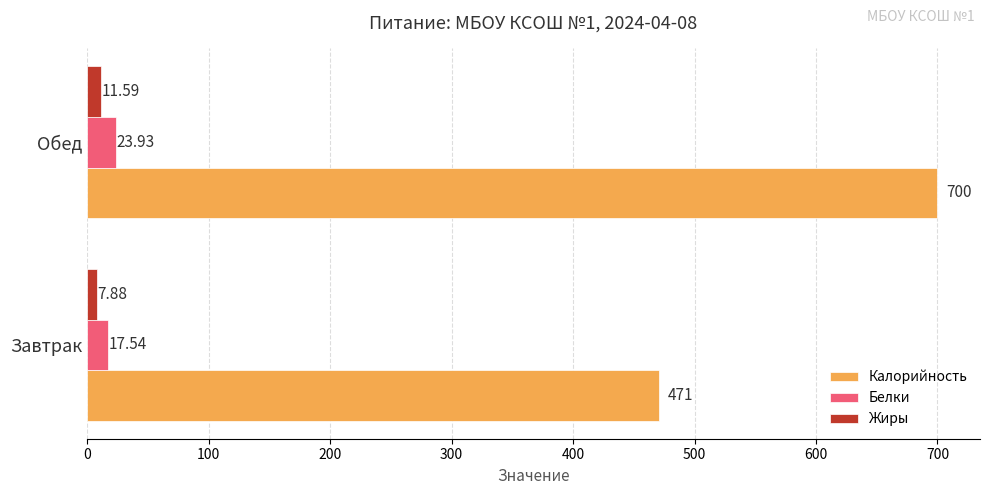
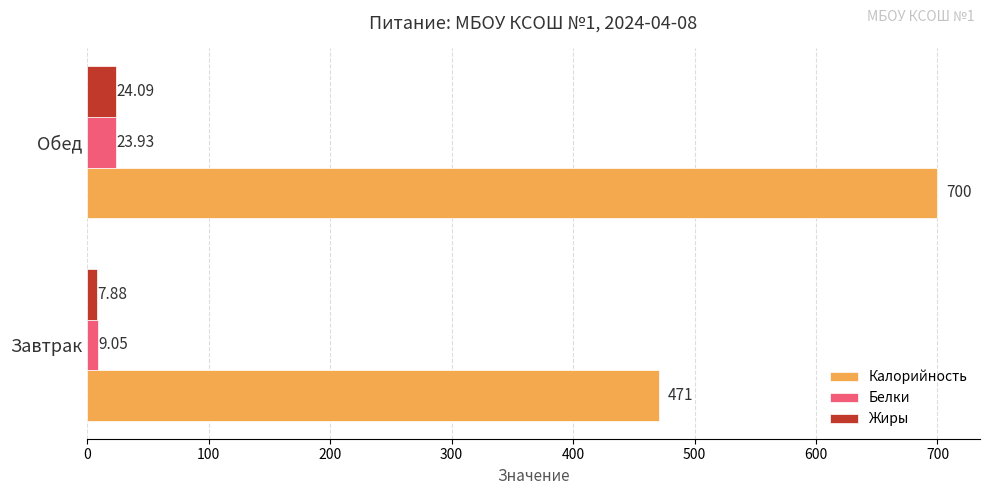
Жиры, Обед: 11.59 -> 24.09
Белки, Завтрак: 17.54 -> 9.05
